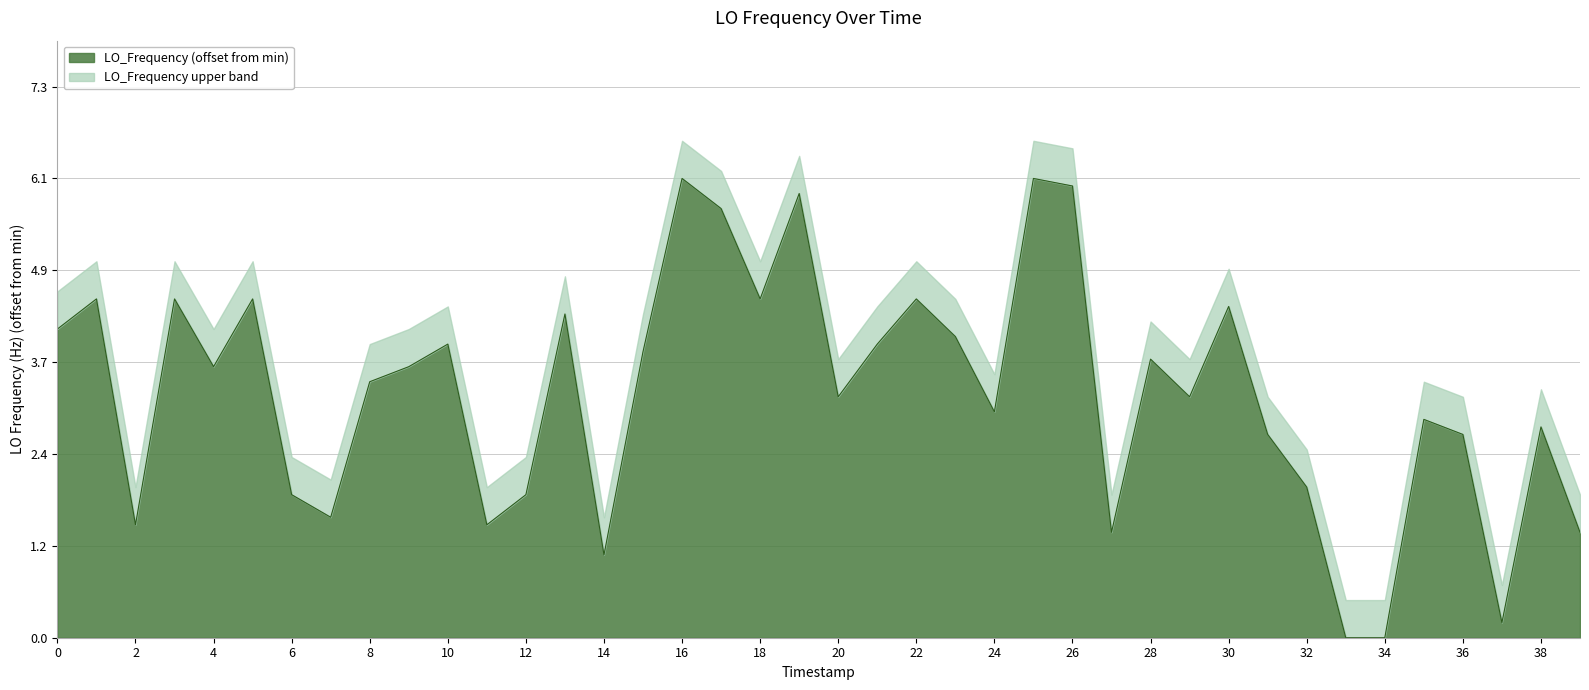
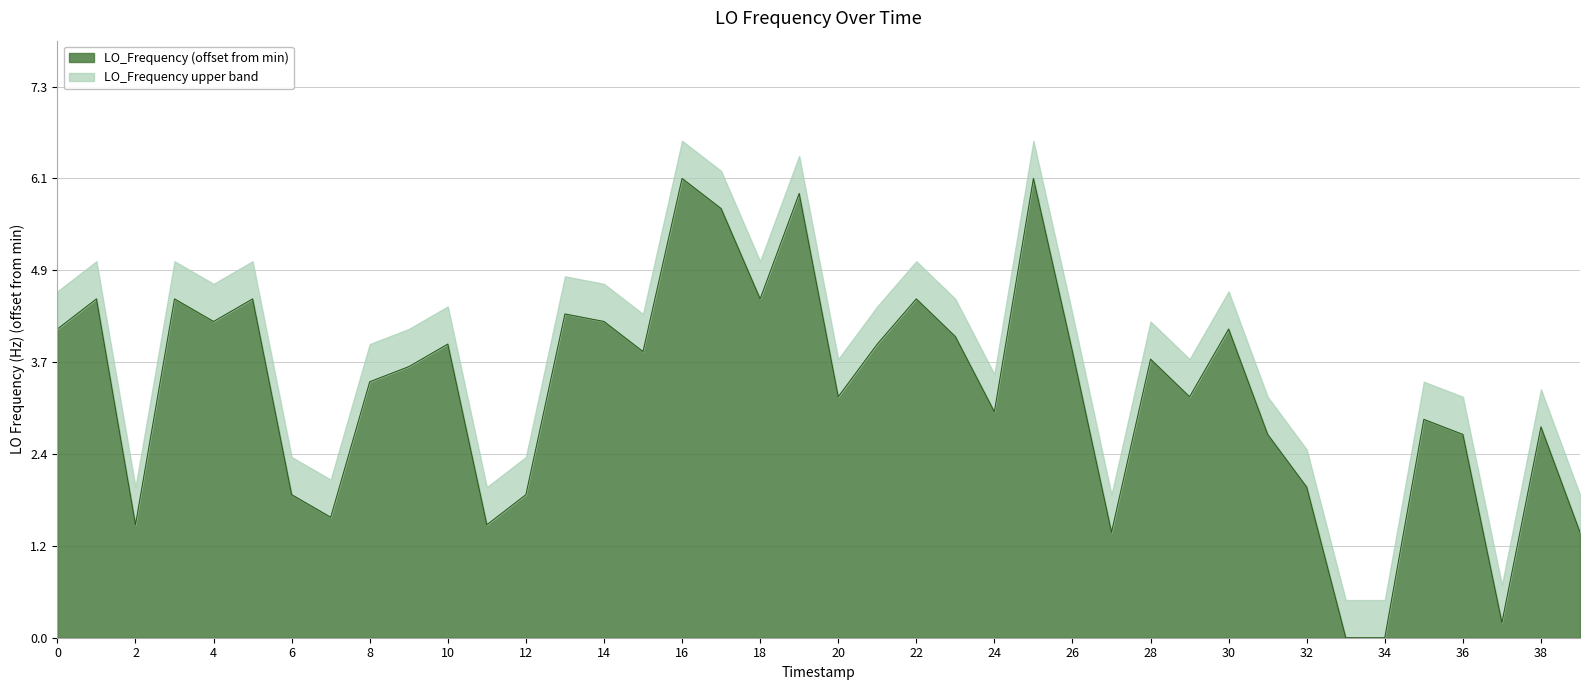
LO_Frequency (offset from min), 4: 3.6 -> 4.2
LO_Frequency (offset from min), 14: 1.1 -> 4.2
LO_Frequency (offset from min), 26: 6.0 -> 3.8
LO_Frequency (offset from min), 30: 4.4 -> 4.1
